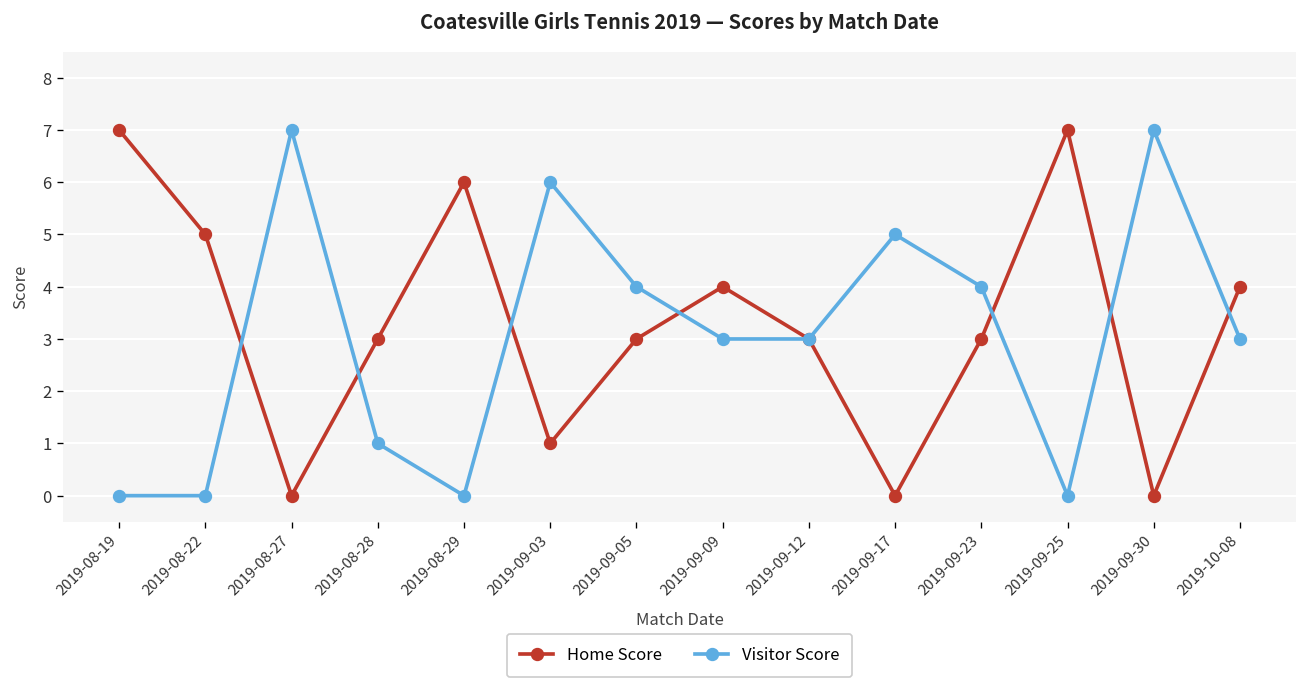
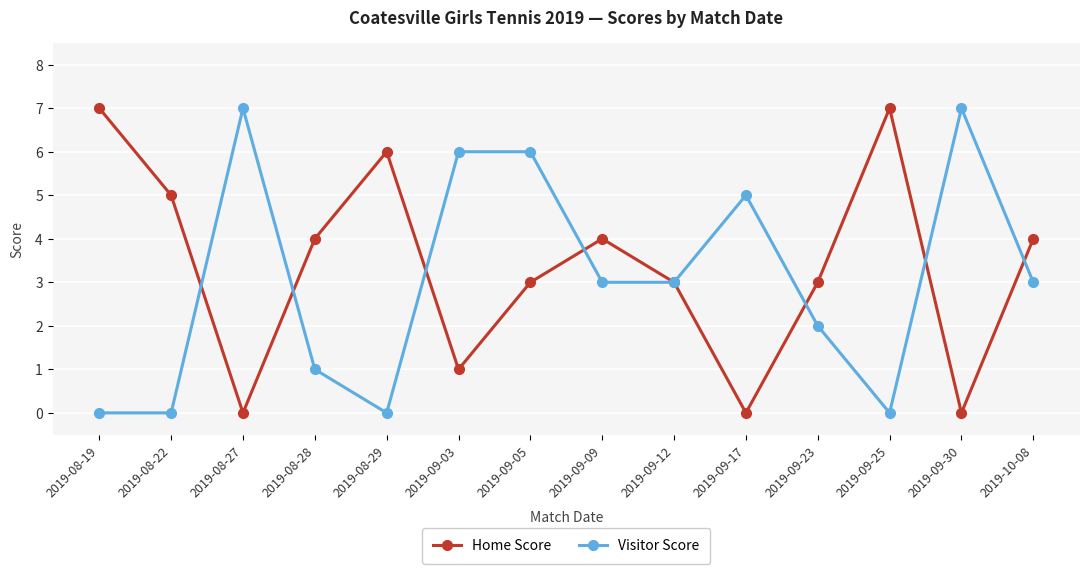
Home Score, 2019-08-28: 3 -> 4
Visitor Score, 2019-09-05: 4 -> 6
Visitor Score, 2019-09-23: 4 -> 2
